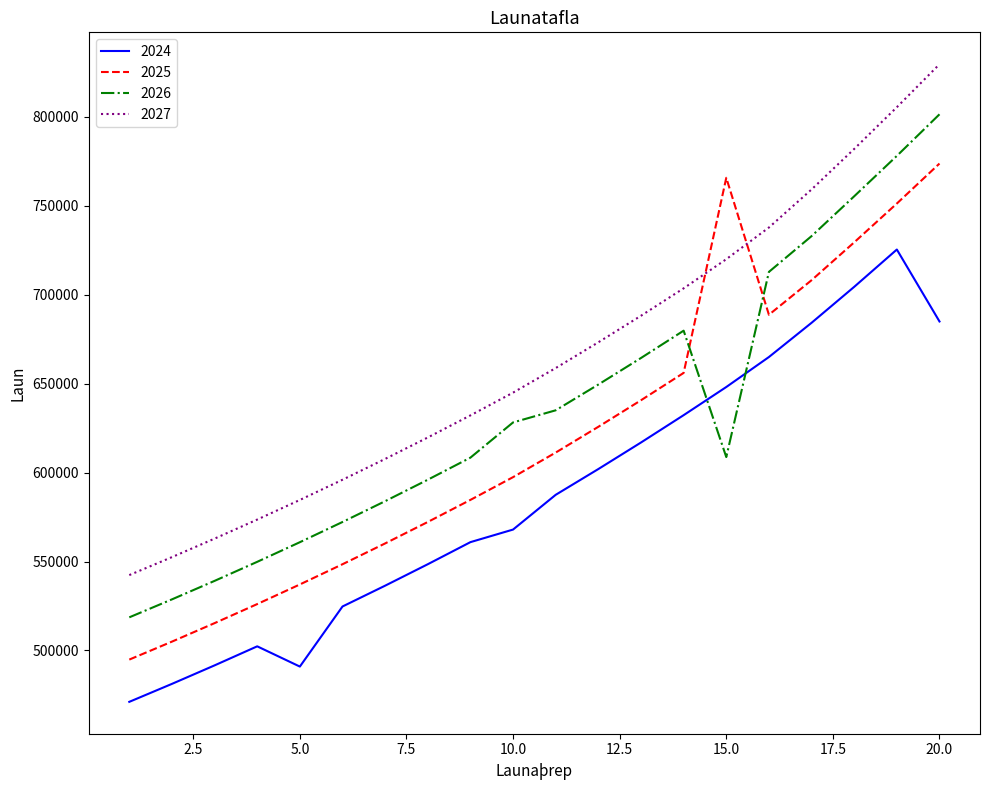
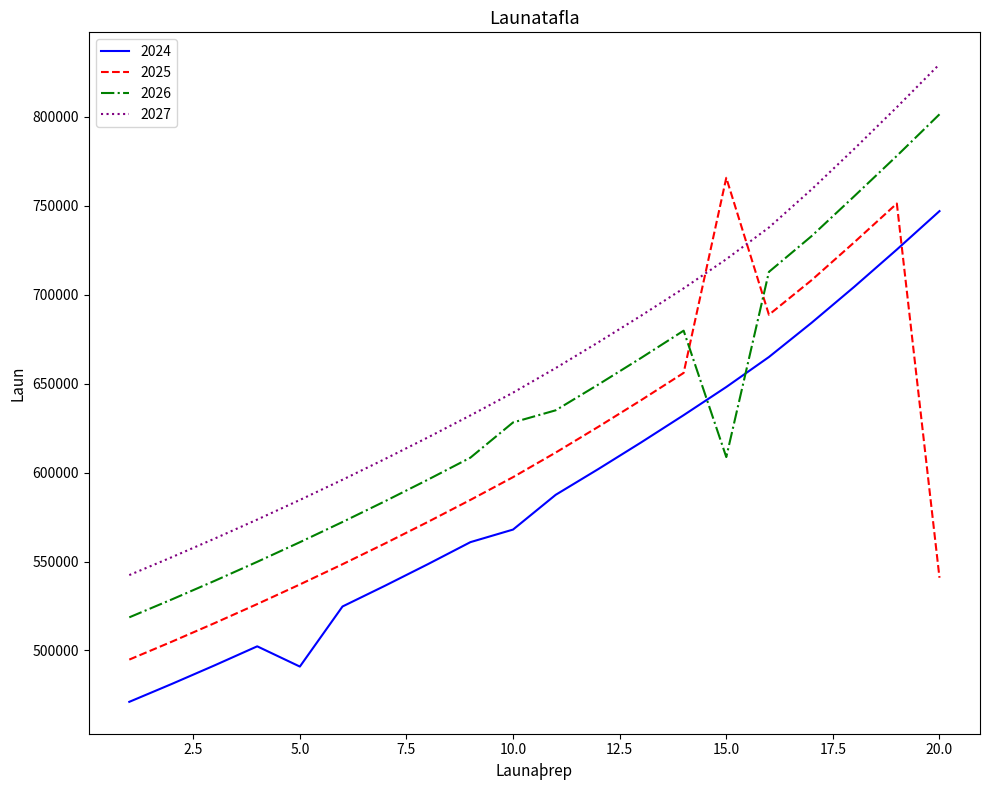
2024, 20.0: 685000 -> 747000
2025, 20.0: 774000 -> 541000
